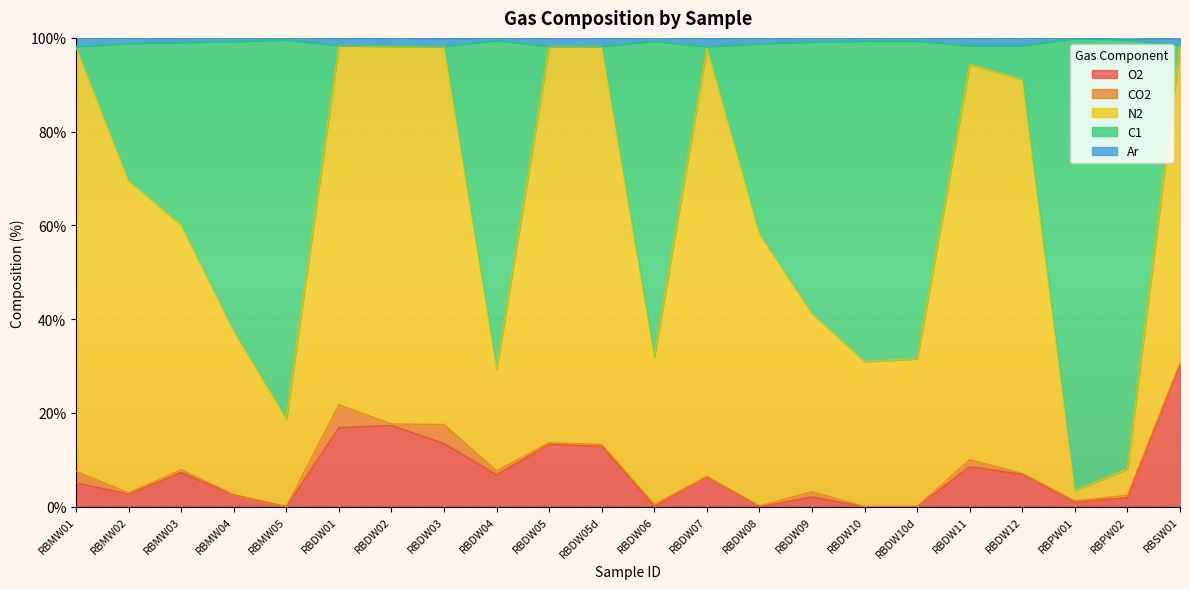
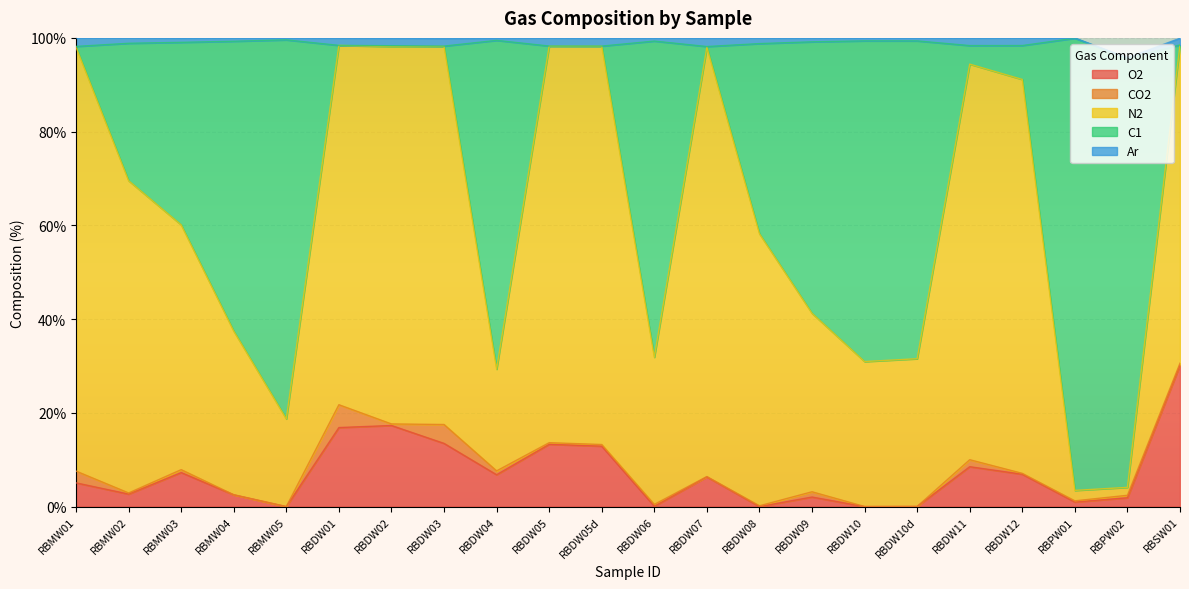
N2, RBPW02: 6% -> 2%
